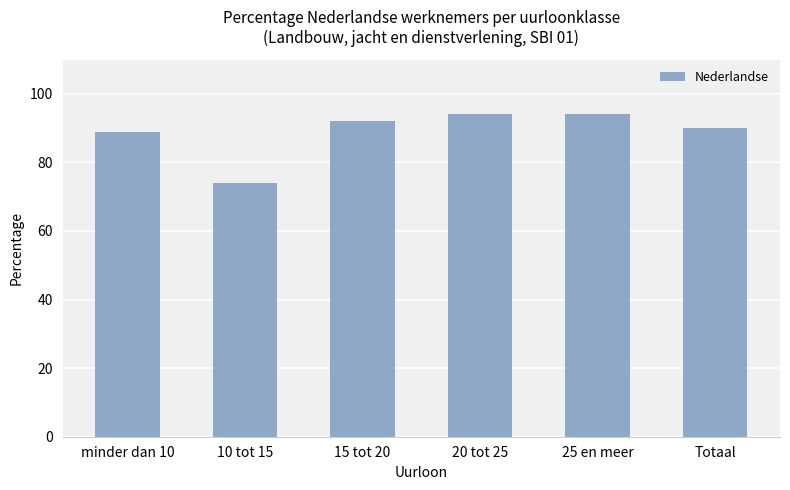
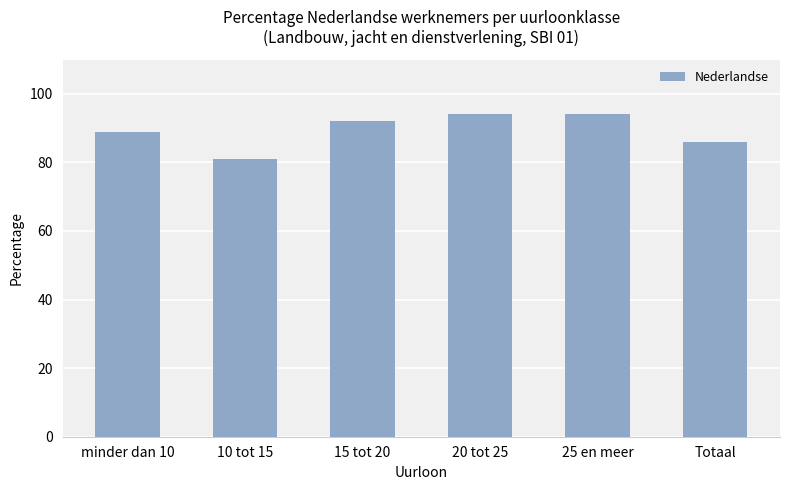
10 tot 15: 74 -> 81
Totaal: 90 -> 86
